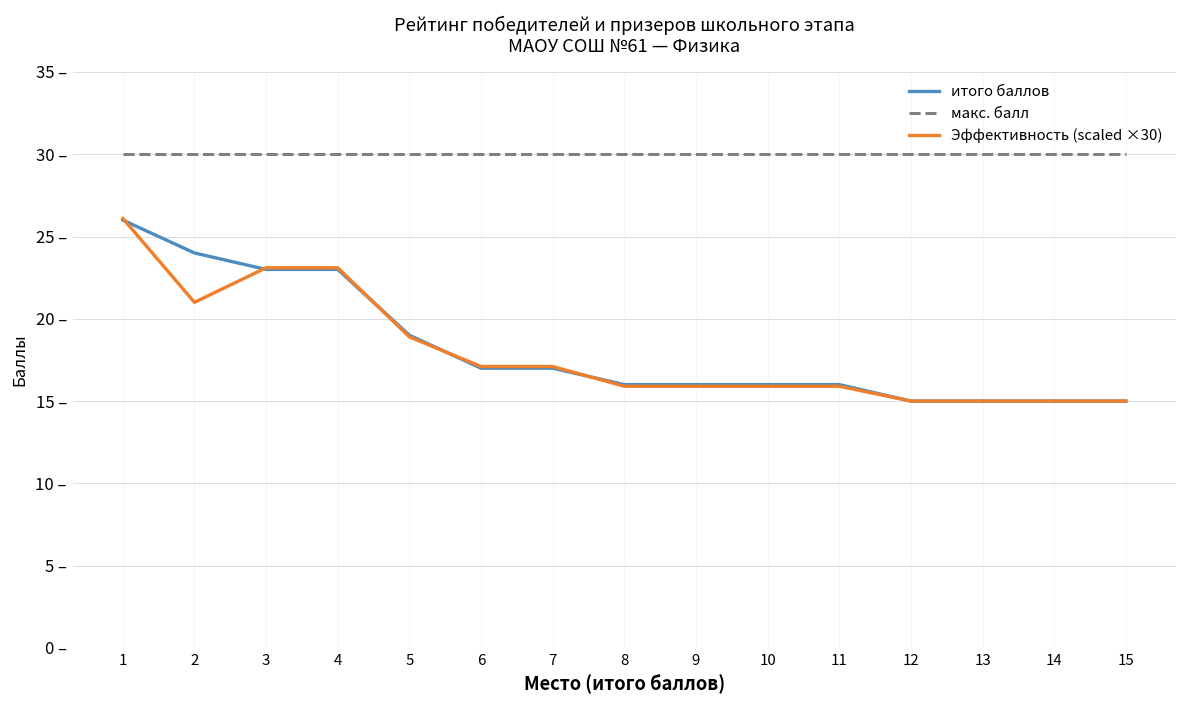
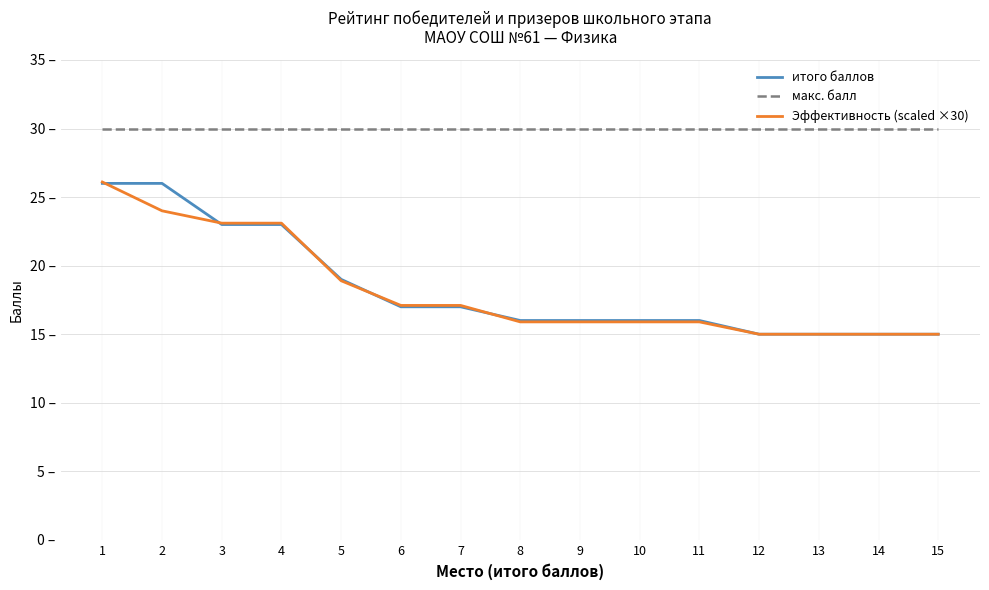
итого баллов, 2: 24 – -> 26 –
Эффективность (scaled ×30), 2: 21.0 – -> 24.0 –
